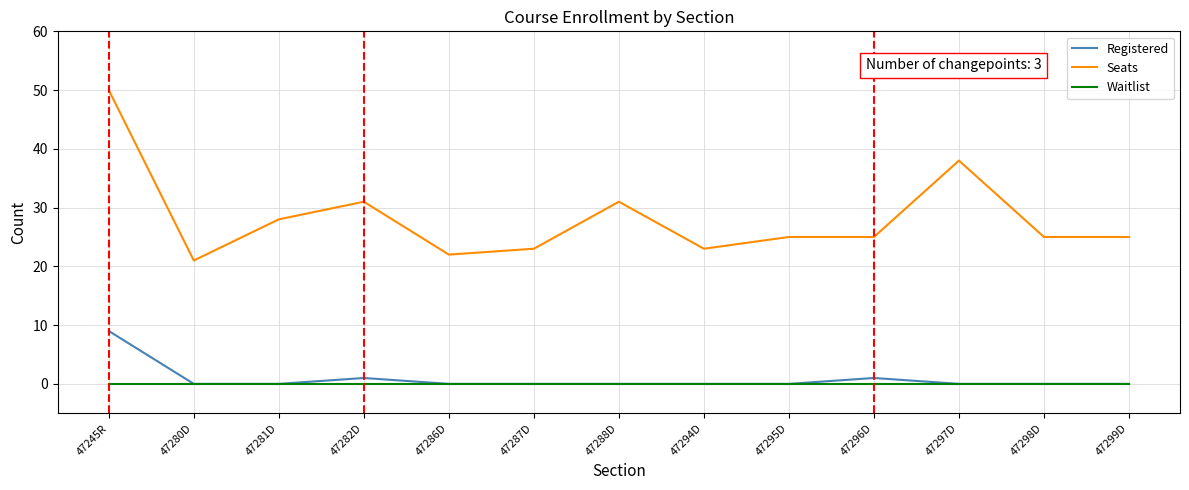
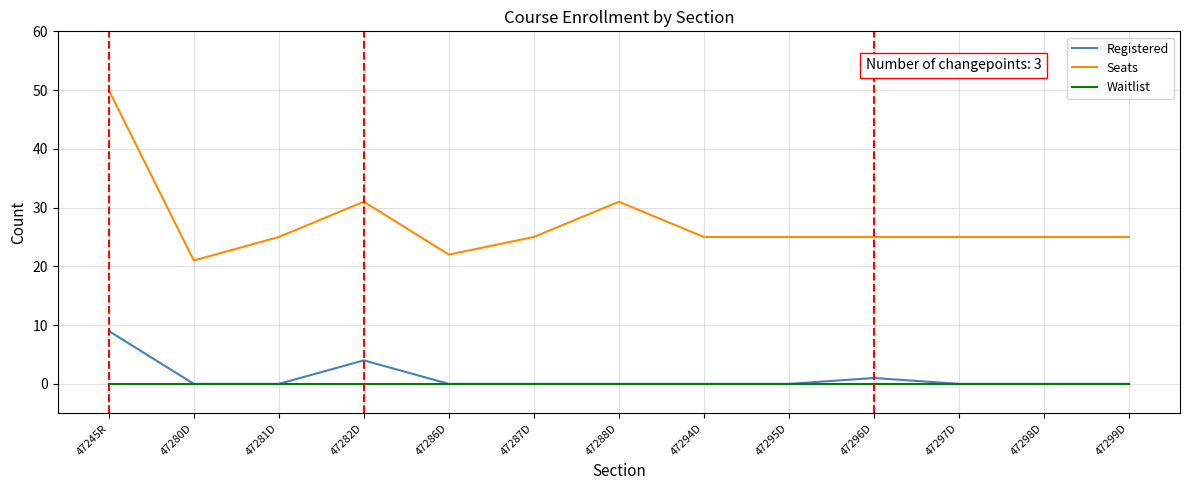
Seats, 47281D: 28 -> 25
Registered, 47282D: 1 -> 4
Seats, 47287D: 23 -> 25
Seats, 47294D: 23 -> 25
Seats, 47297D: 38 -> 25
